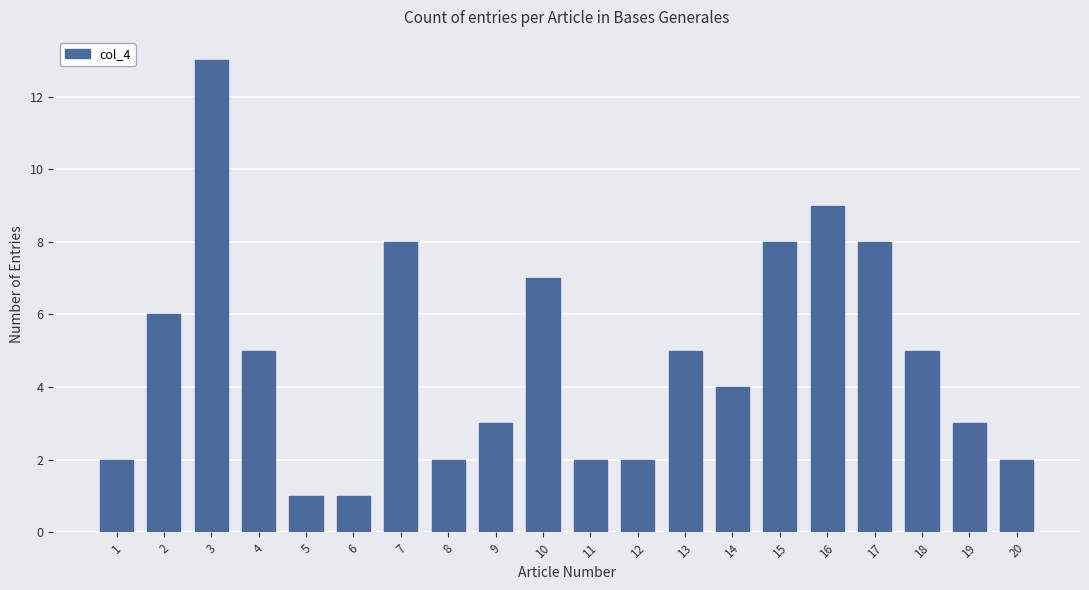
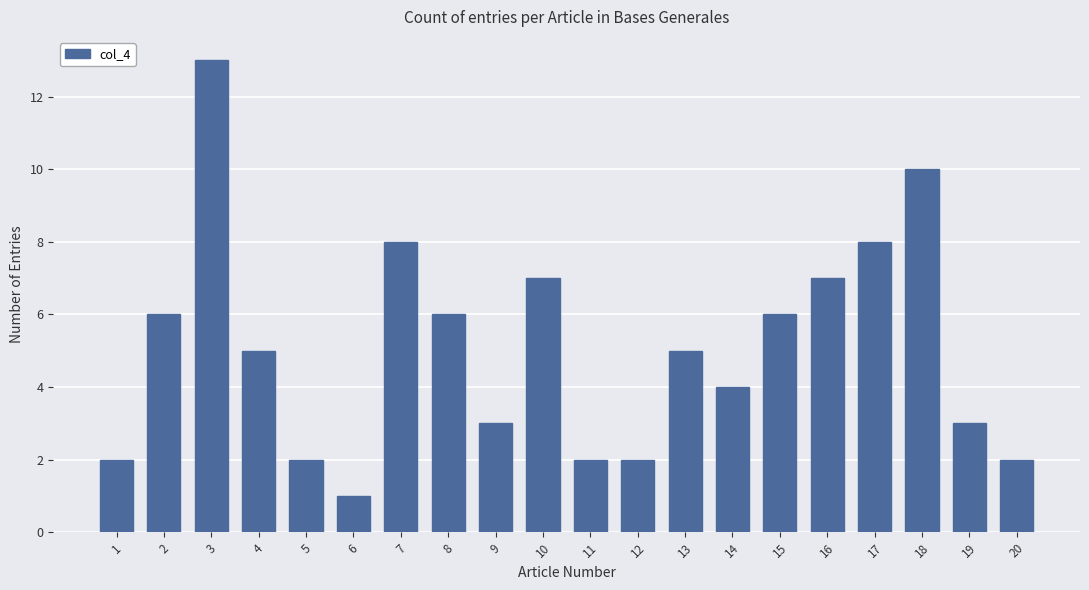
5: 1 -> 2
8: 2 -> 6
15: 8 -> 6
16: 9 -> 7
18: 5 -> 10
